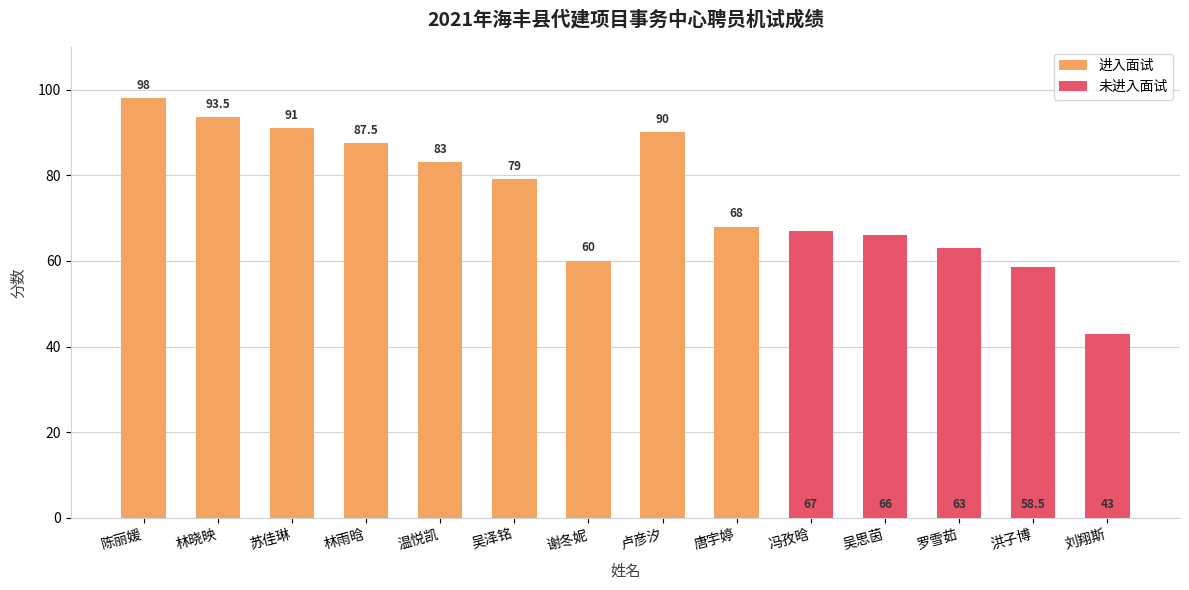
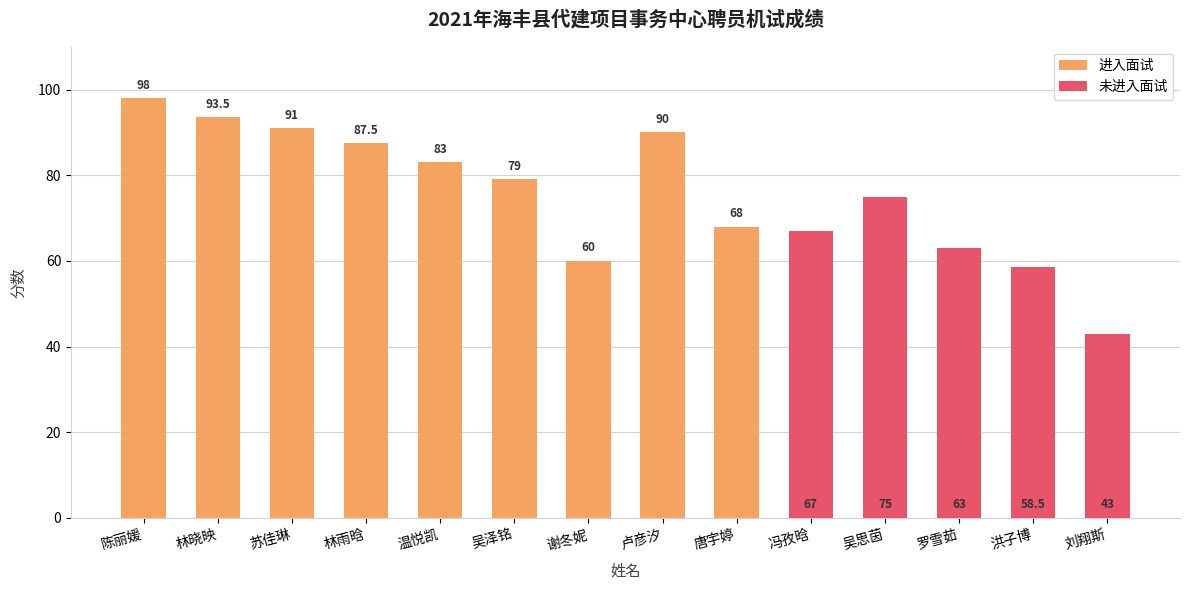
未进入面试, 吴思茵: 66 -> 75
